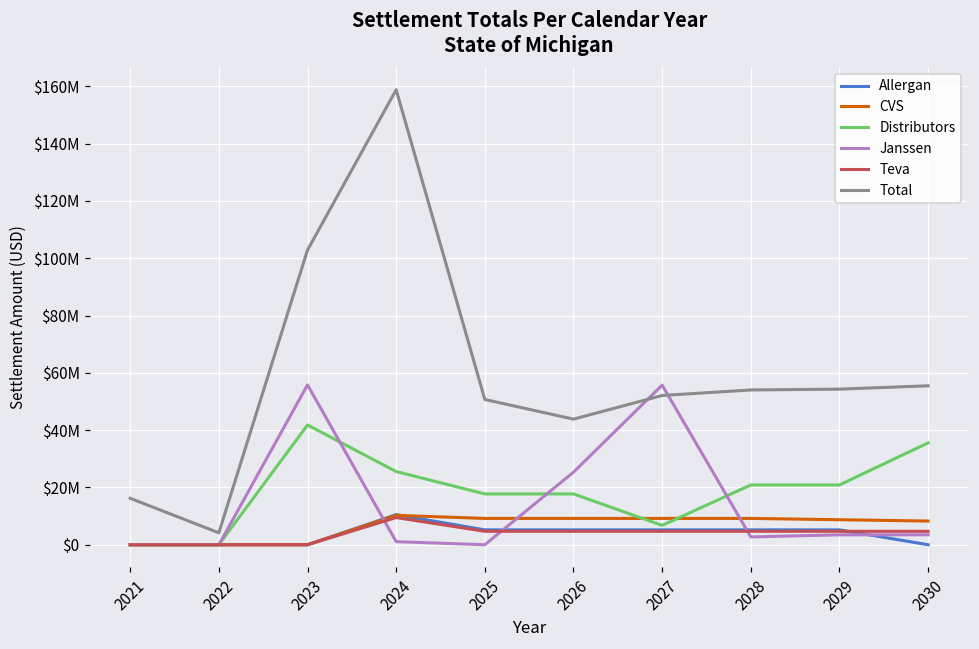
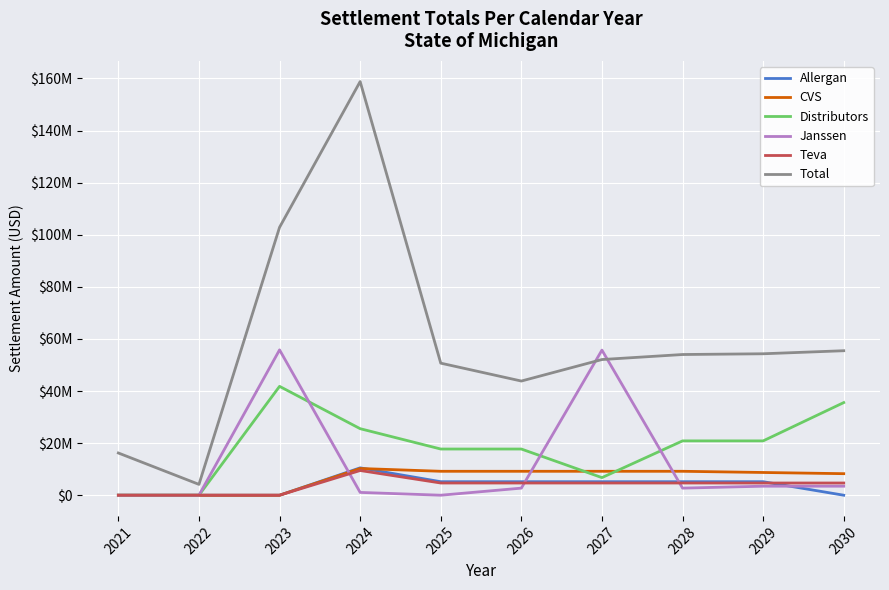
Janssen, 2026: $25000000 -> $3000000
